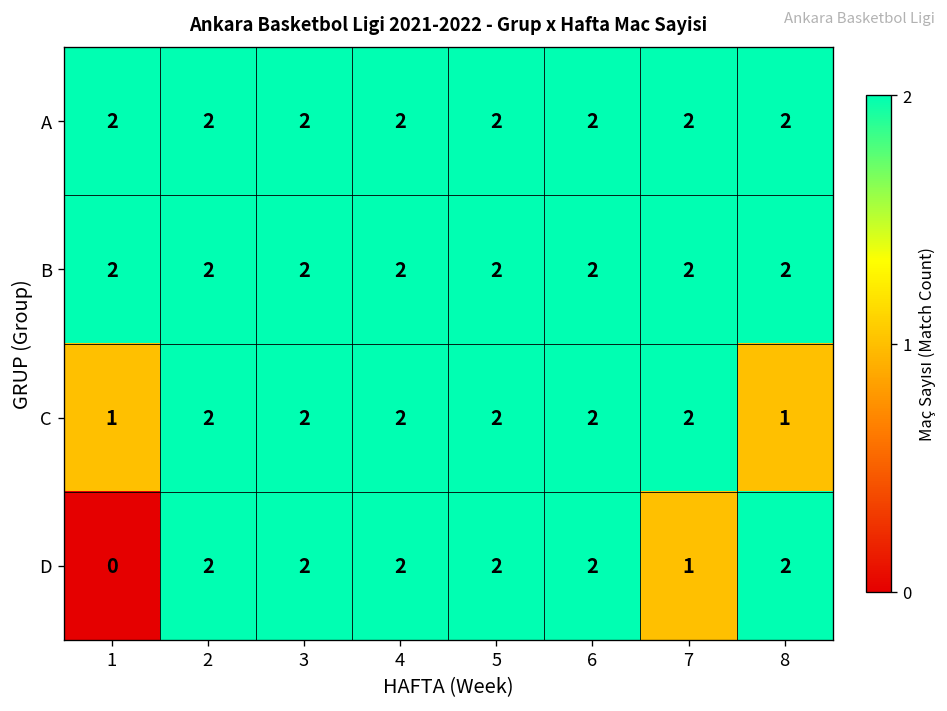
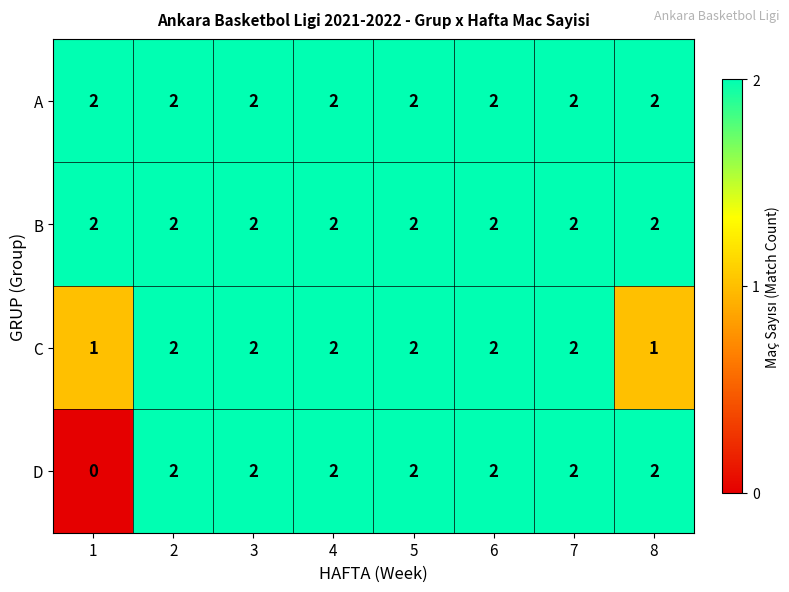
D, 7: 1 -> 2
